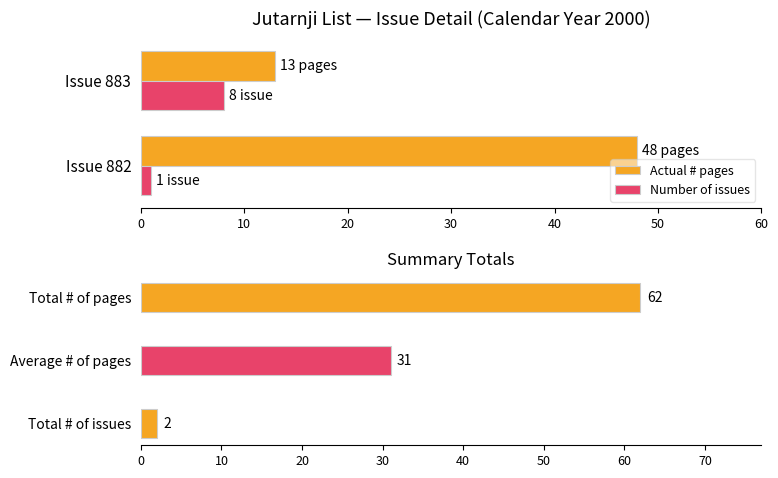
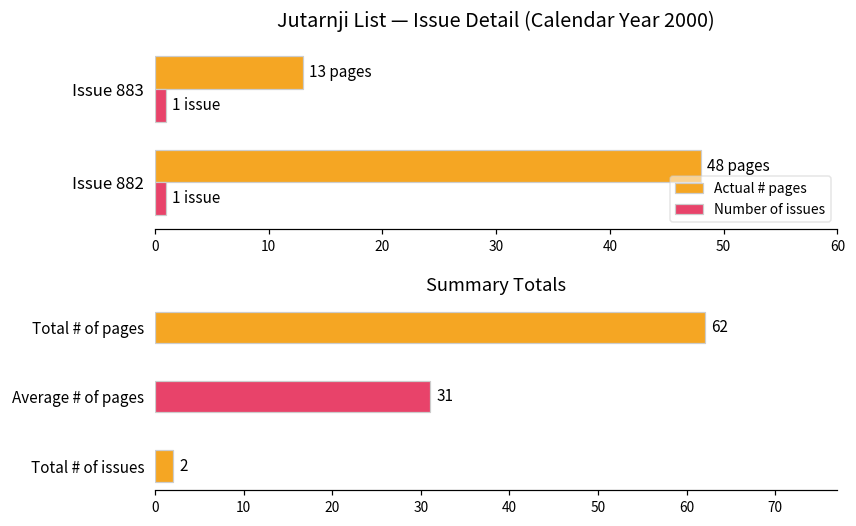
Jutarnji List — Issue Detail (Calendar Year 2000), Number of issues, Issue 883: 8 -> 1
